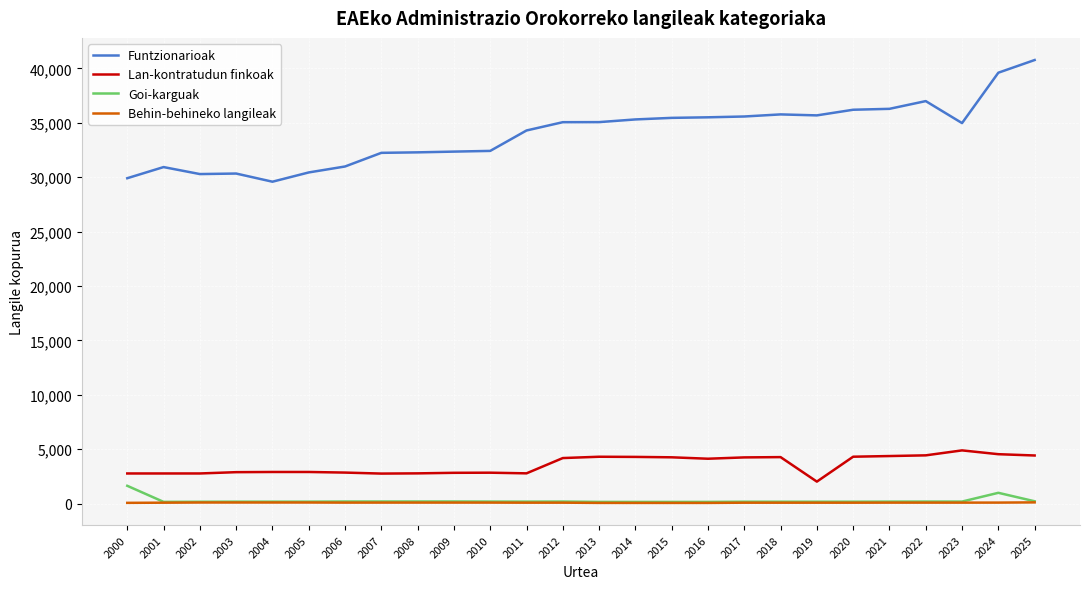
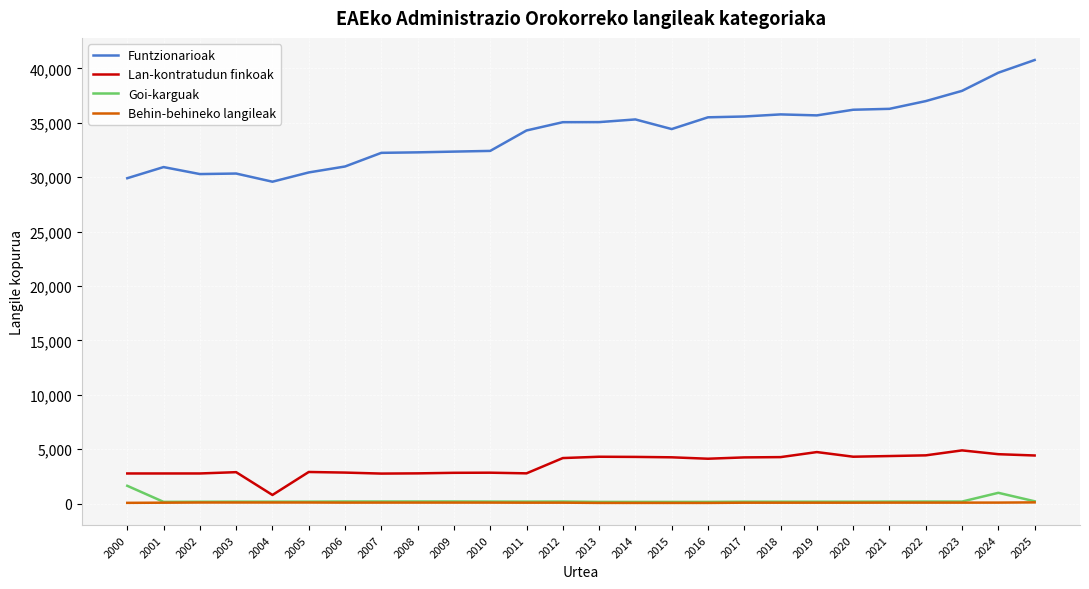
Lan-kontratudun finkoak, 2004: 2,900 -> 800
Funtzionarioak, 2015: 35,400 -> 34,400
Lan-kontratudun finkoak, 2019: 2,000 -> 4,700
Funtzionarioak, 2023: 35,000 -> 37,900
